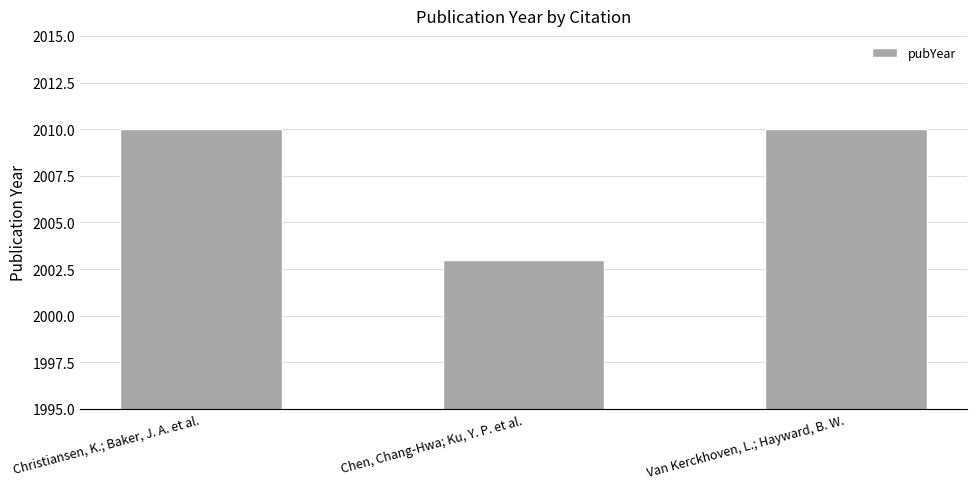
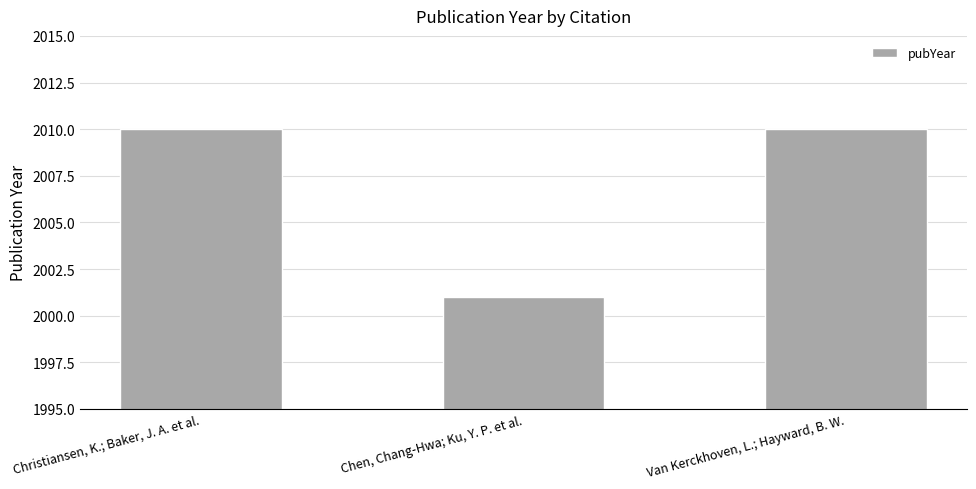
Chen, Chang-Hwa; Ku, Y. P. et al.: 2003 -> 2001
